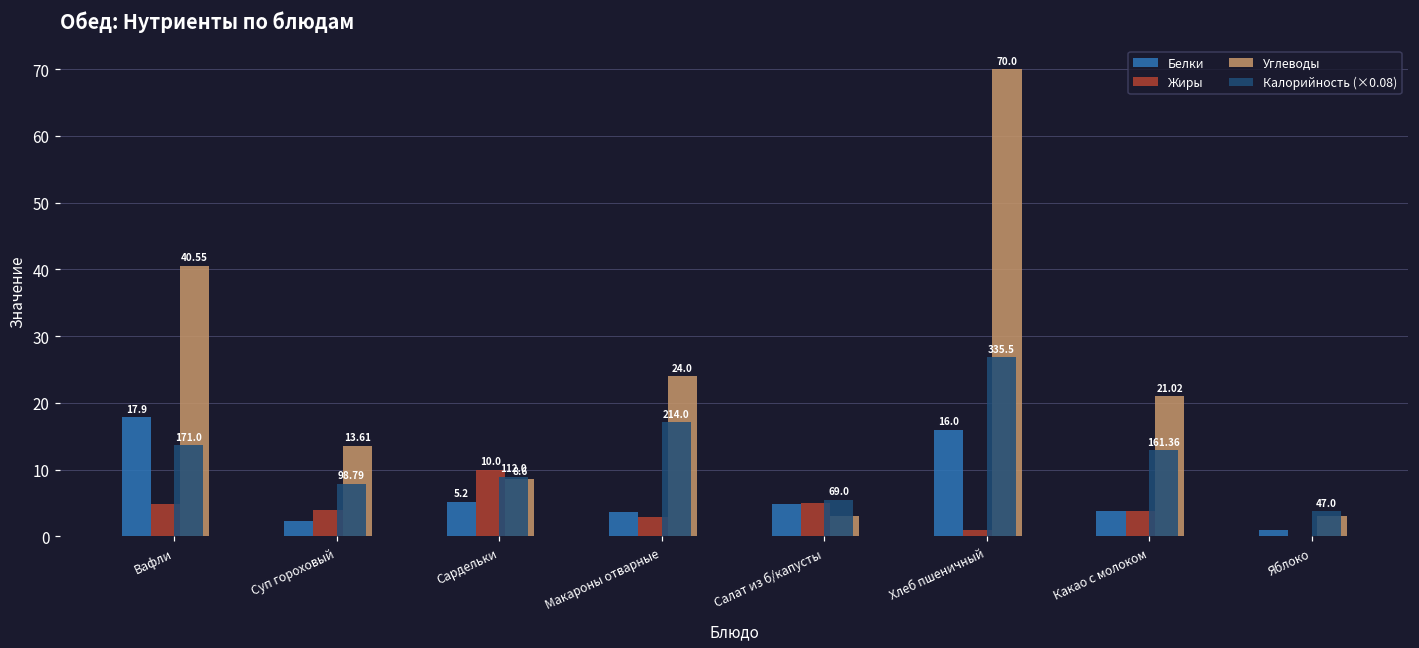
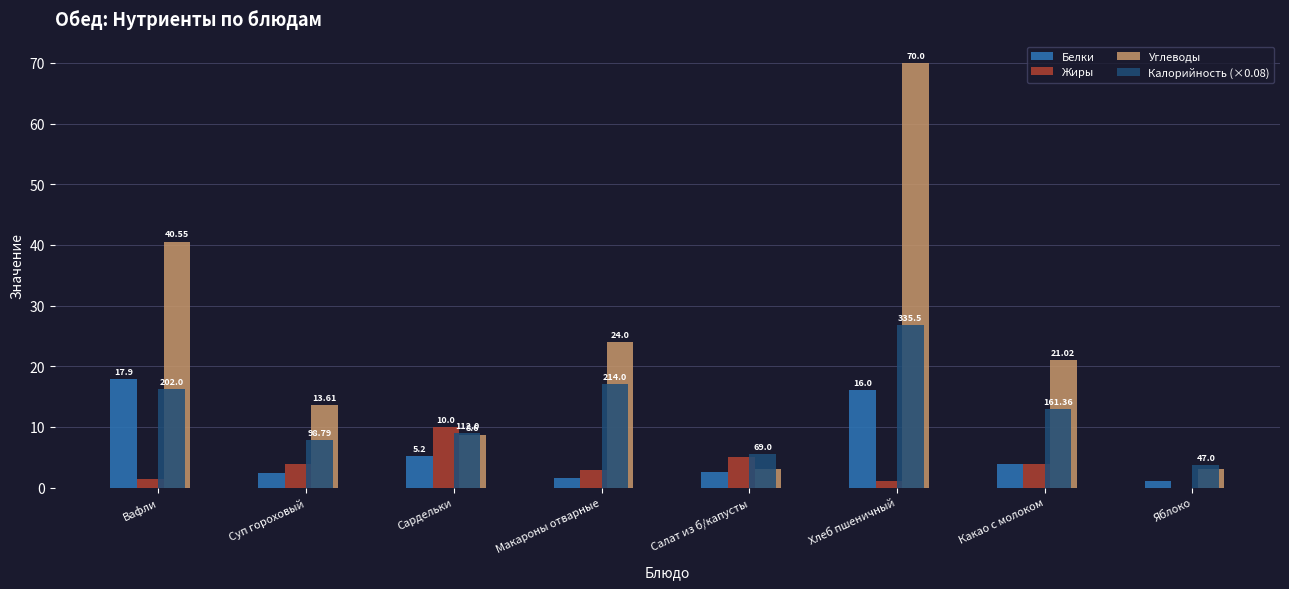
Жиры, Вафли: 5 -> 1
Калорийность (×0.08), Вафли: 171.0 -> 202.0
Белки, Макароны отварные: 4 -> 2
Белки, Салат из б/капусты: 5 -> 3
